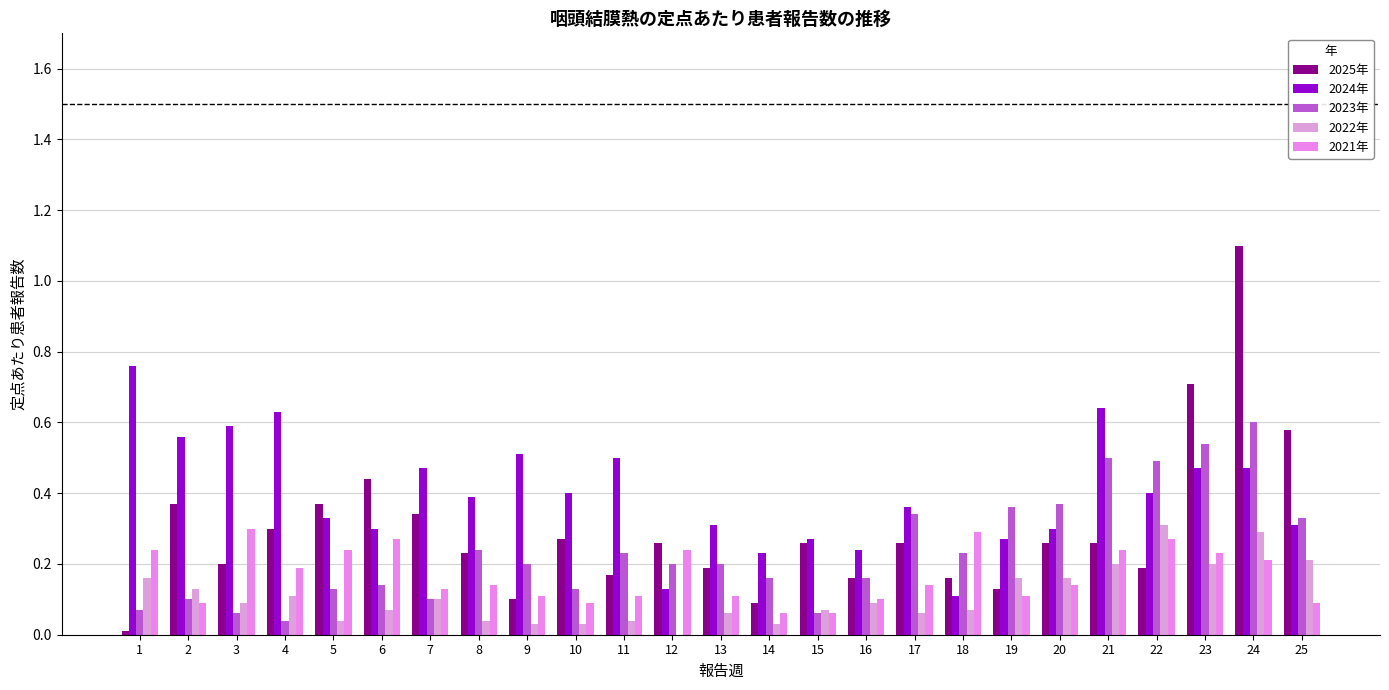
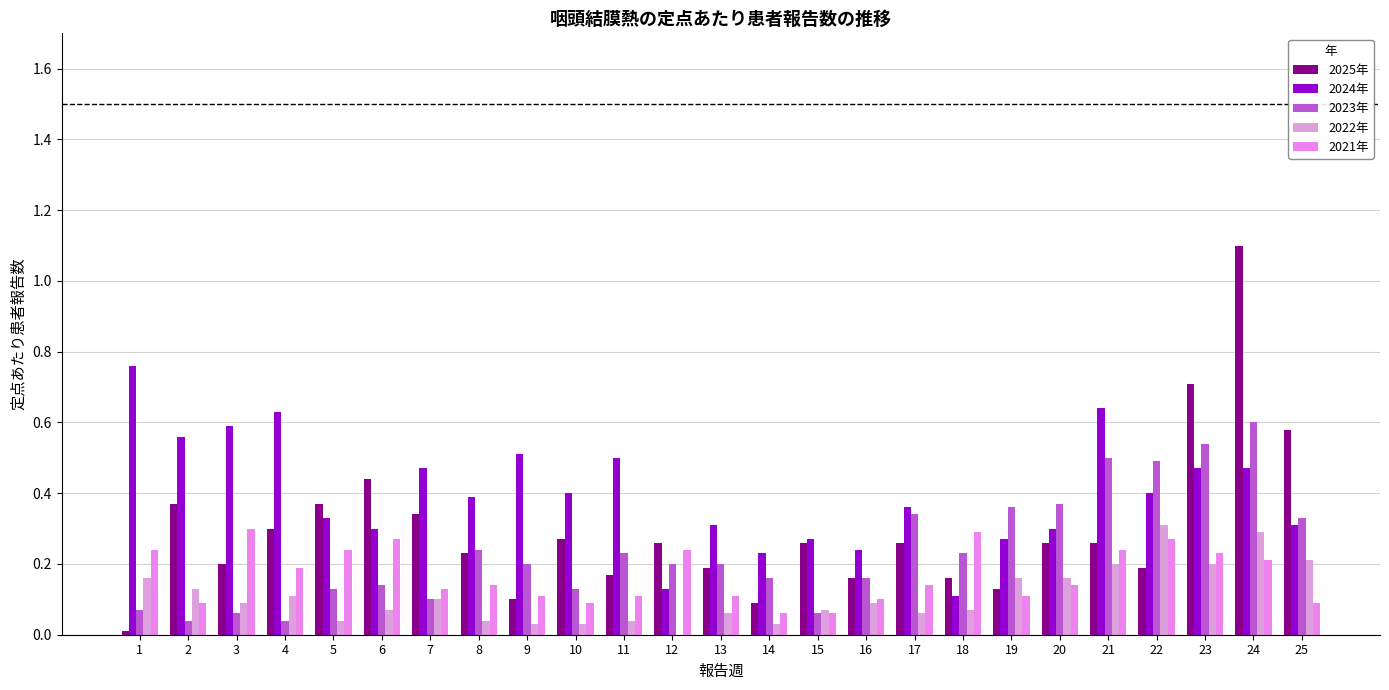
2023年, 2: 0.10 -> 0.04
